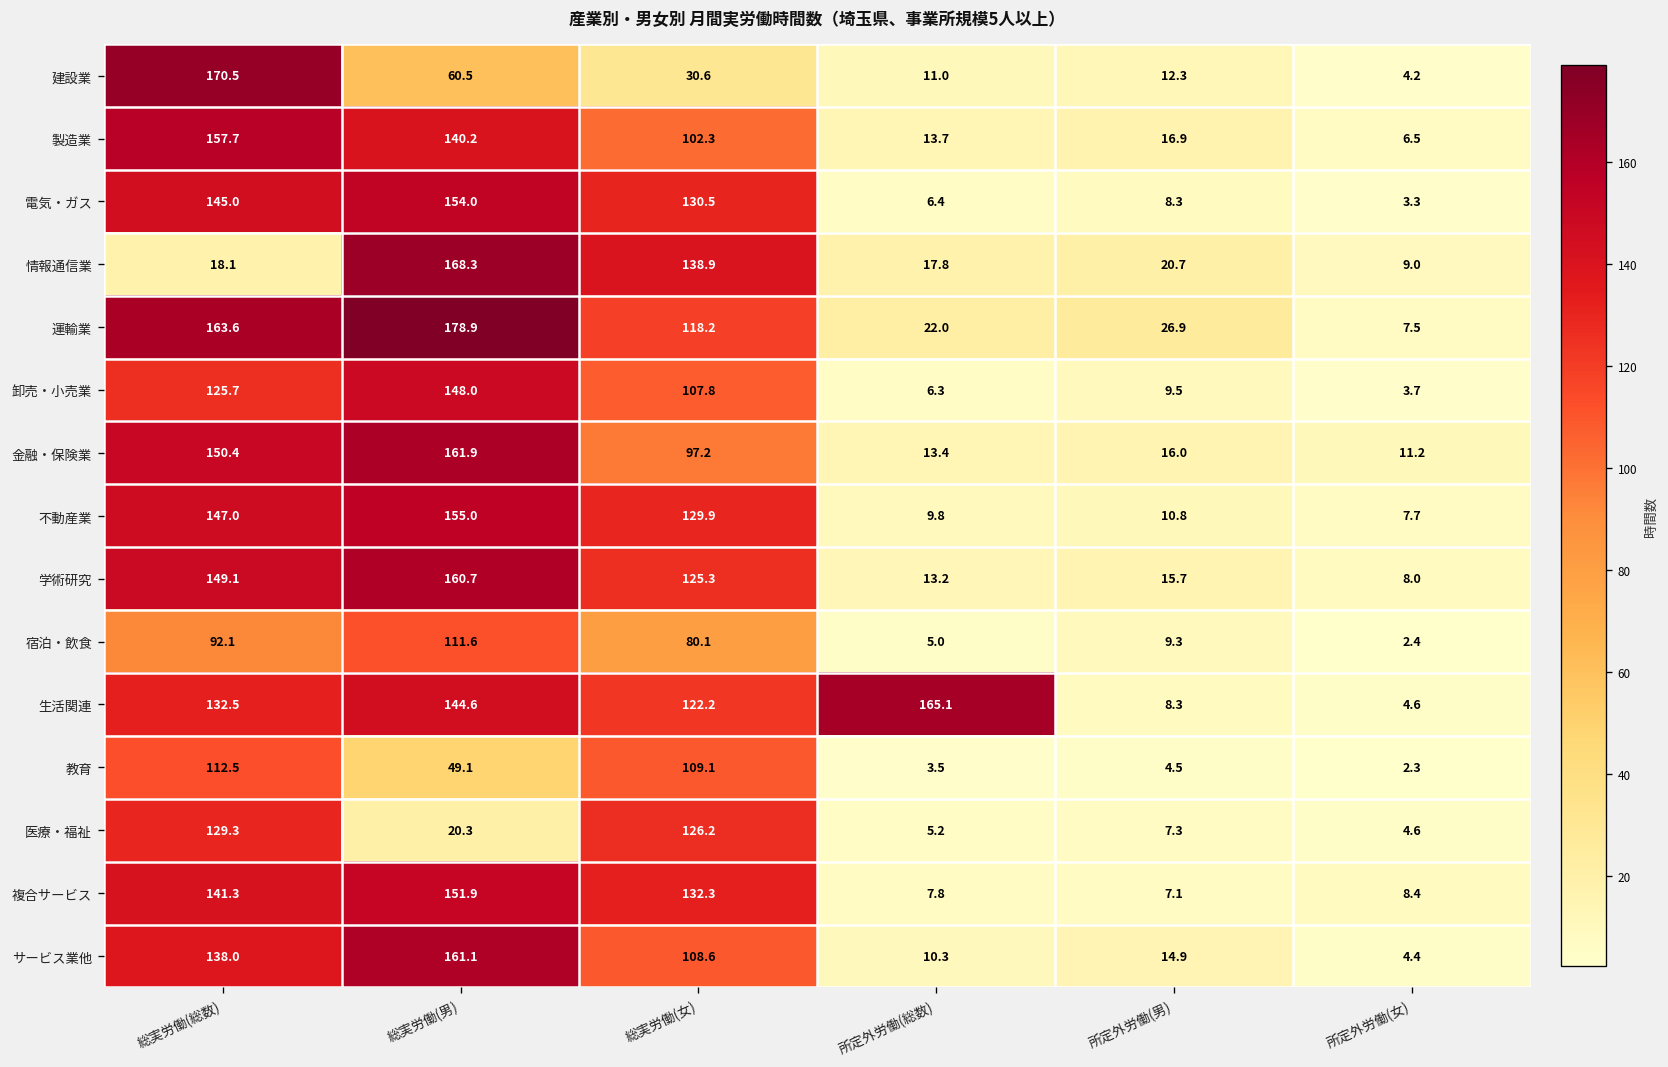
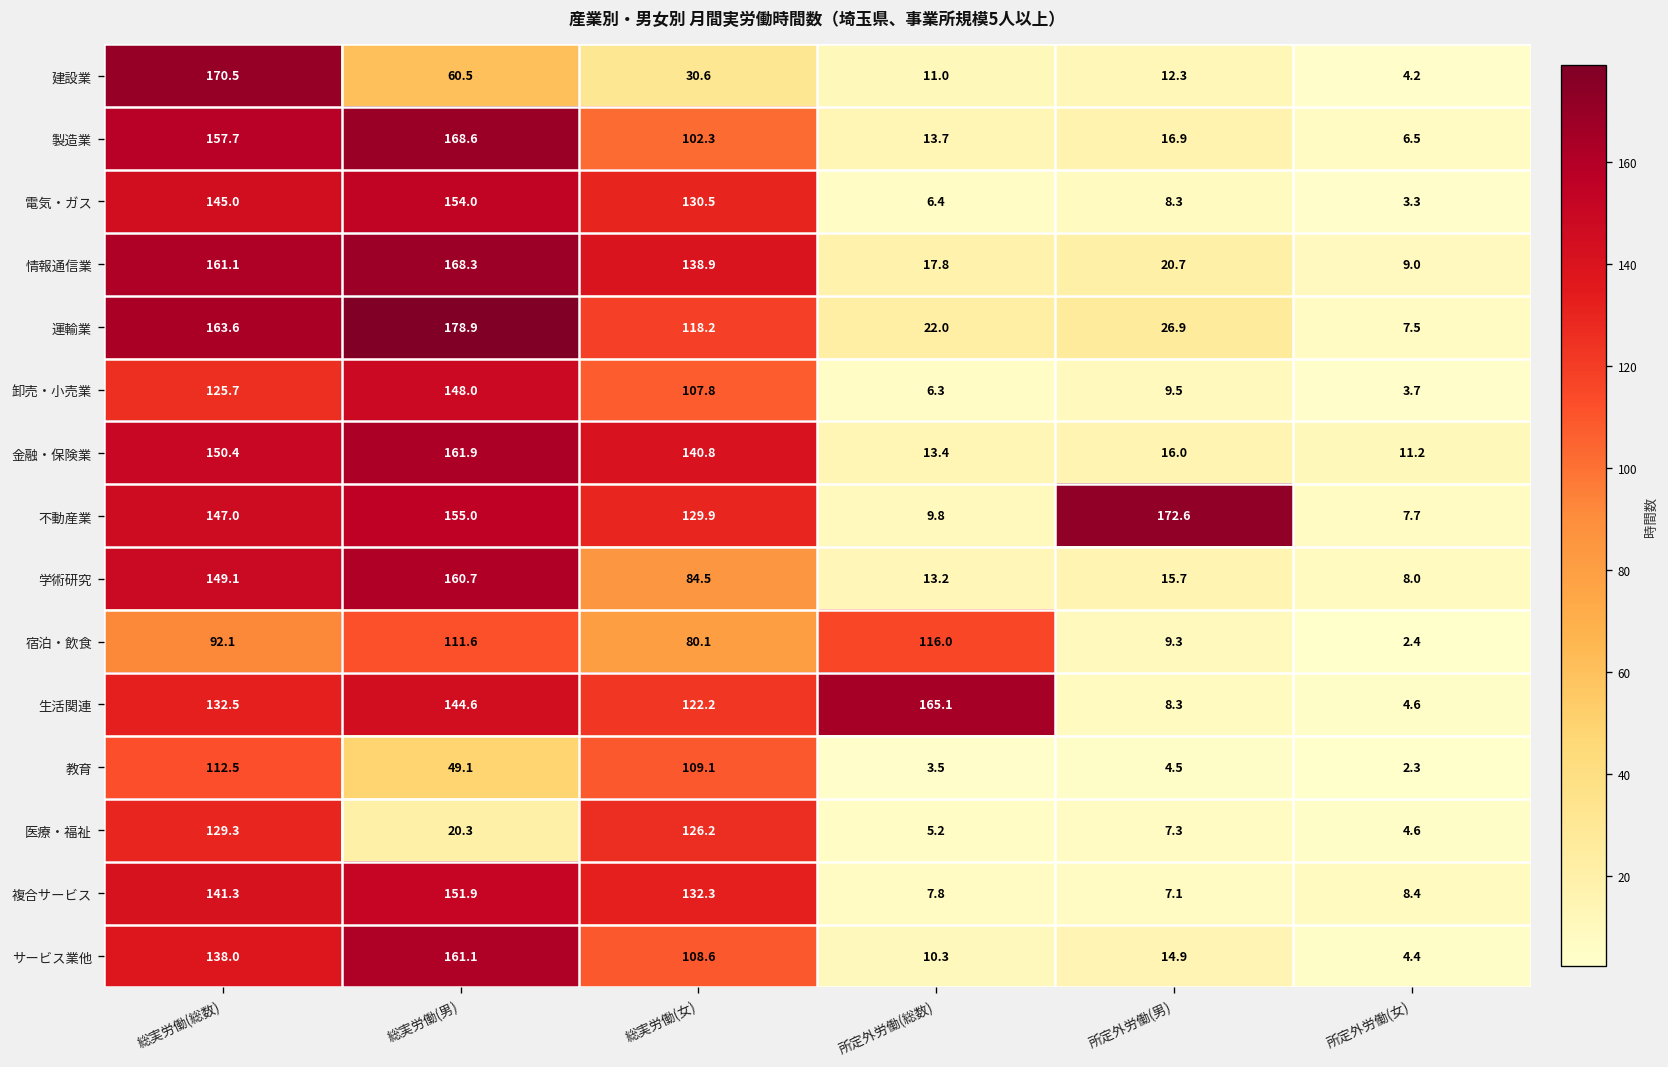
製造業, 総実労働(男): 140.2 -> 168.6
情報通信業, 総実労働(総数): 18.1 -> 161.1
金融・保険業, 総実労働(女): 97.2 -> 140.8
不動産業, 所定外労働(男): 10.8 -> 172.6
学術研究, 総実労働(女): 125.3 -> 84.5
宿泊・飲食, 所定外労働(総数): 5.0 -> 116.0
